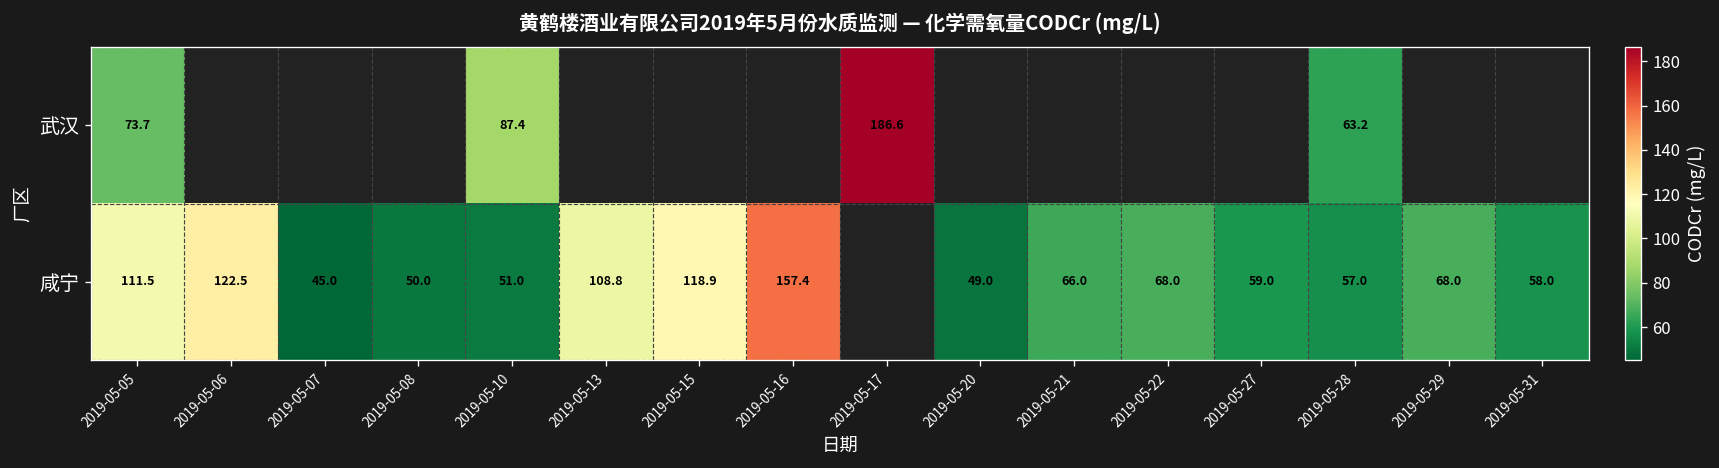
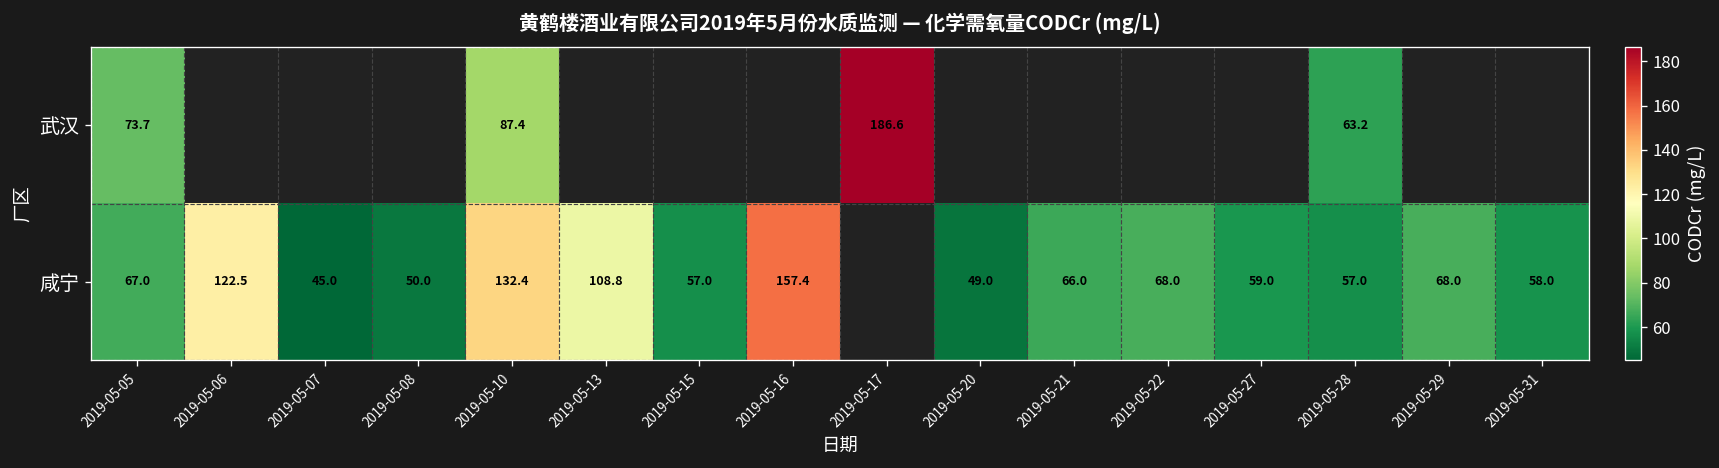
咸宁, 2019-05-05: 111.5 -> 67.0
咸宁, 2019-05-10: 51.0 -> 132.4
咸宁, 2019-05-15: 118.9 -> 57.0
